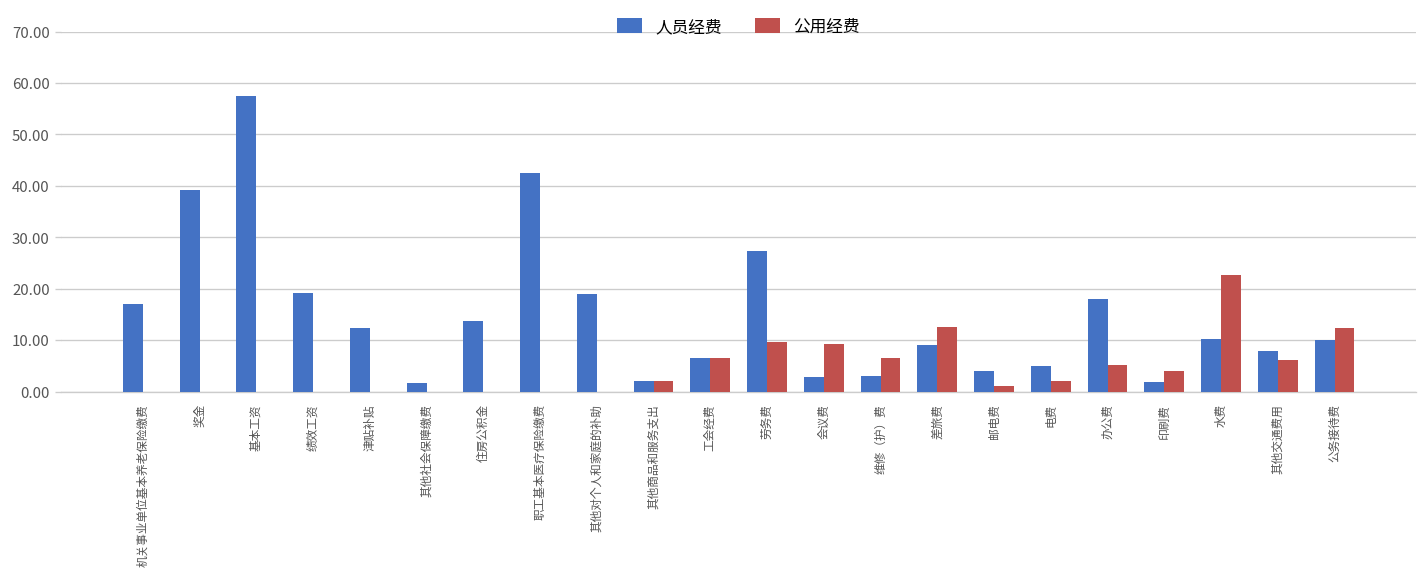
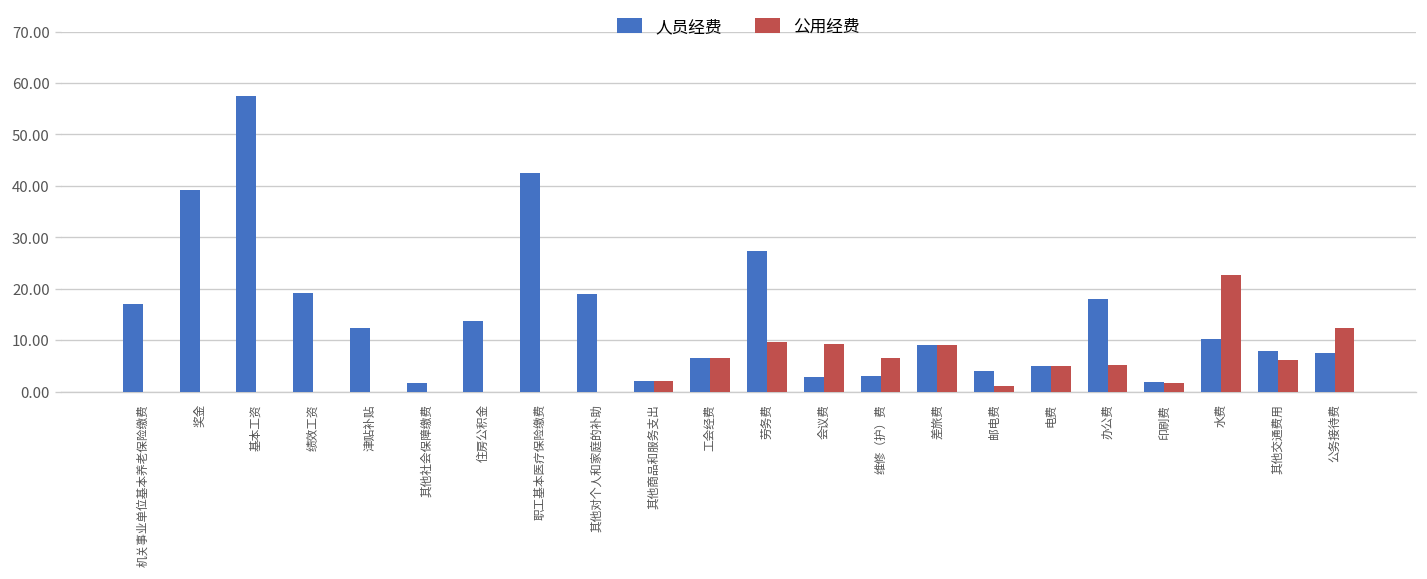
公用经费, 差旅费: 13 -> 9
公用经费, 电费: 2 -> 5
公用经费, 印刷费: 4 -> 2
人员经费, 公务接待费: 10 -> 7
